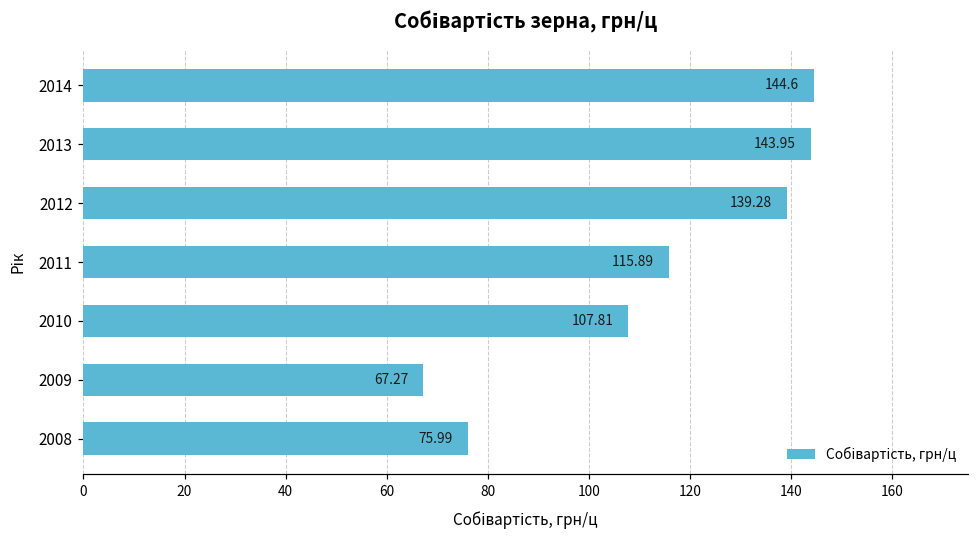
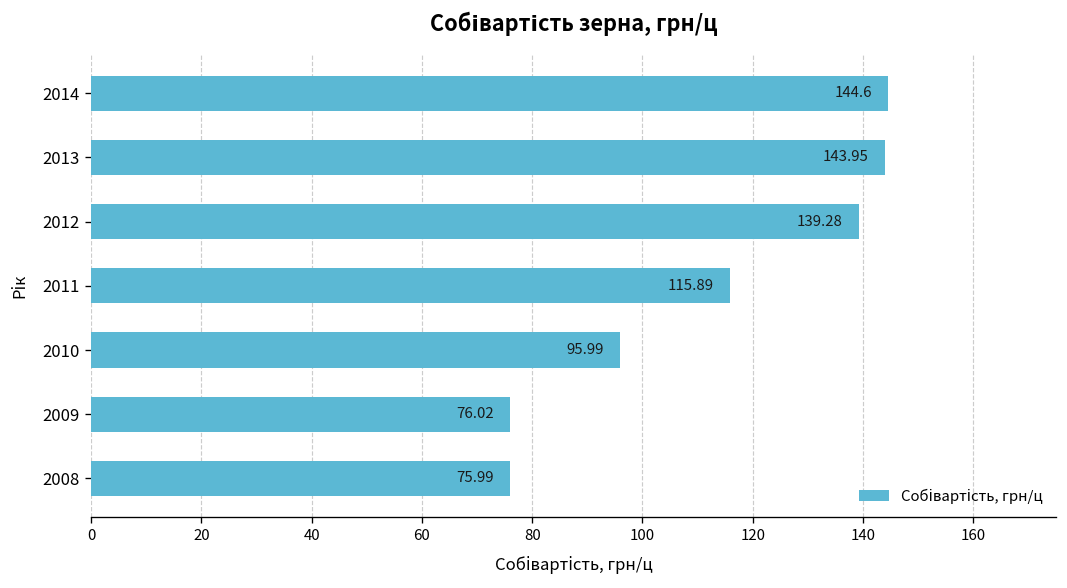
2010: 107.81 -> 95.99
2009: 67.27 -> 76.02
